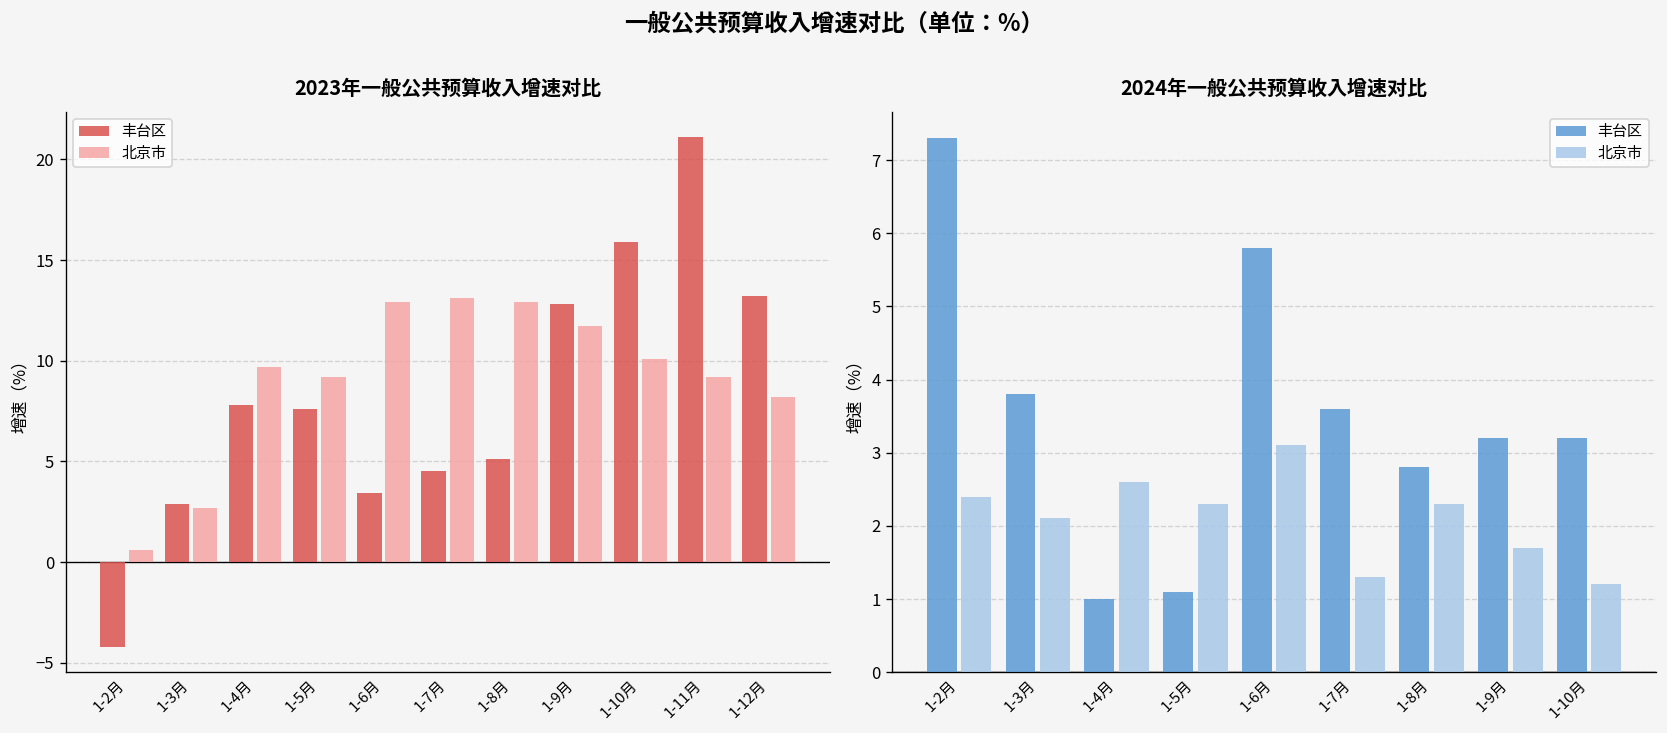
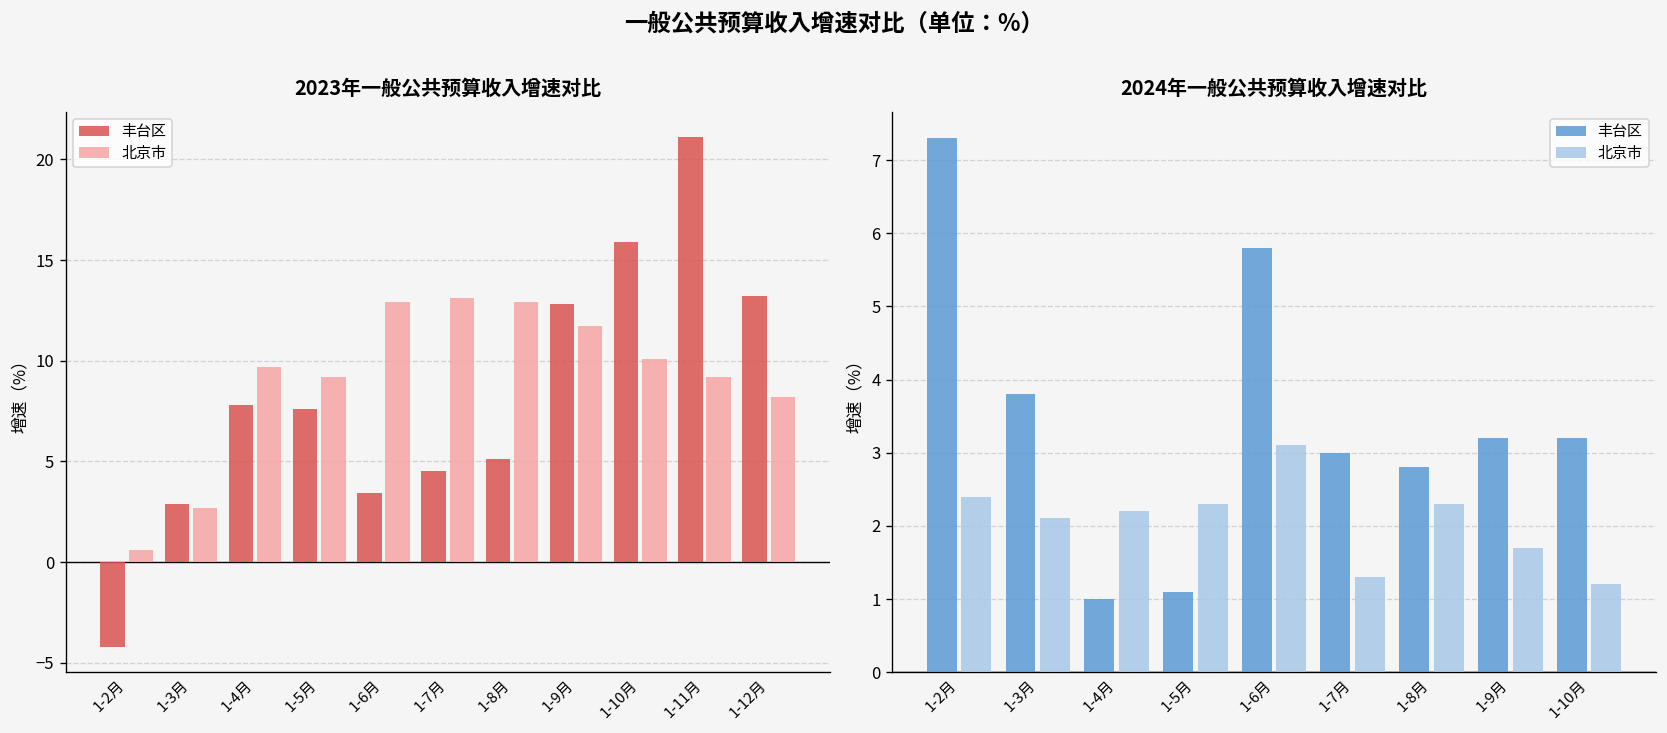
2024年一般公共预算收入增速对比, 北京市, 1-4月: 2.6 -> 2.2
2024年一般公共预算收入增速对比, 丰台区, 1-7月: 3.6 -> 3.0
